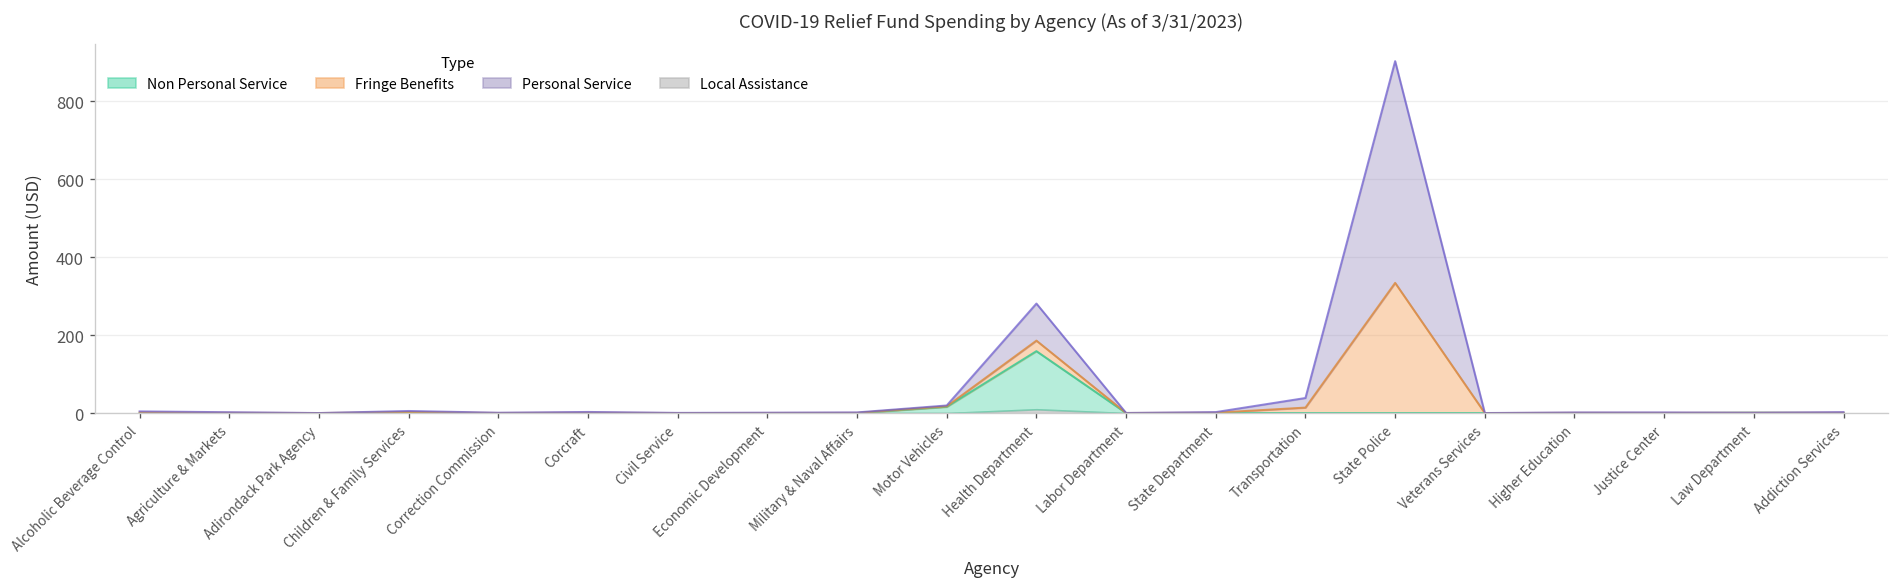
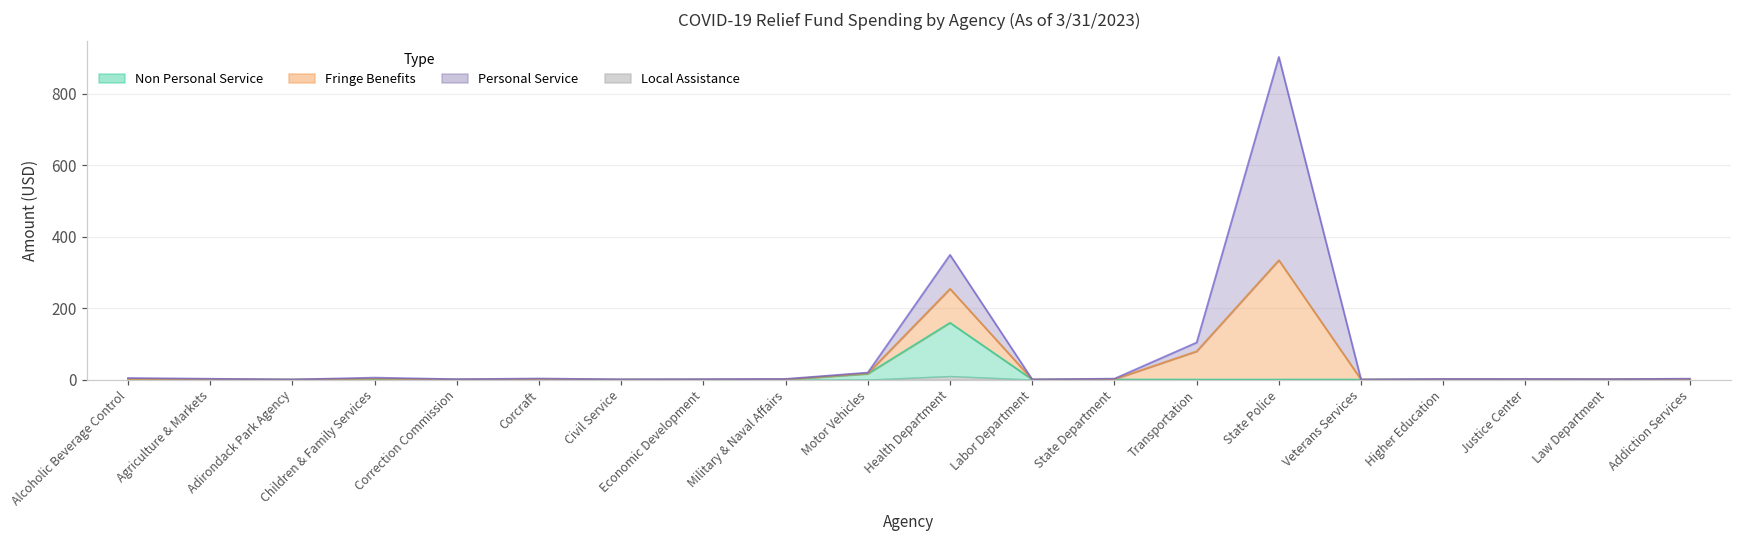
Fringe Benefits, Health Department: 30 -> 90
Fringe Benefits, Transportation: 10 -> 80
